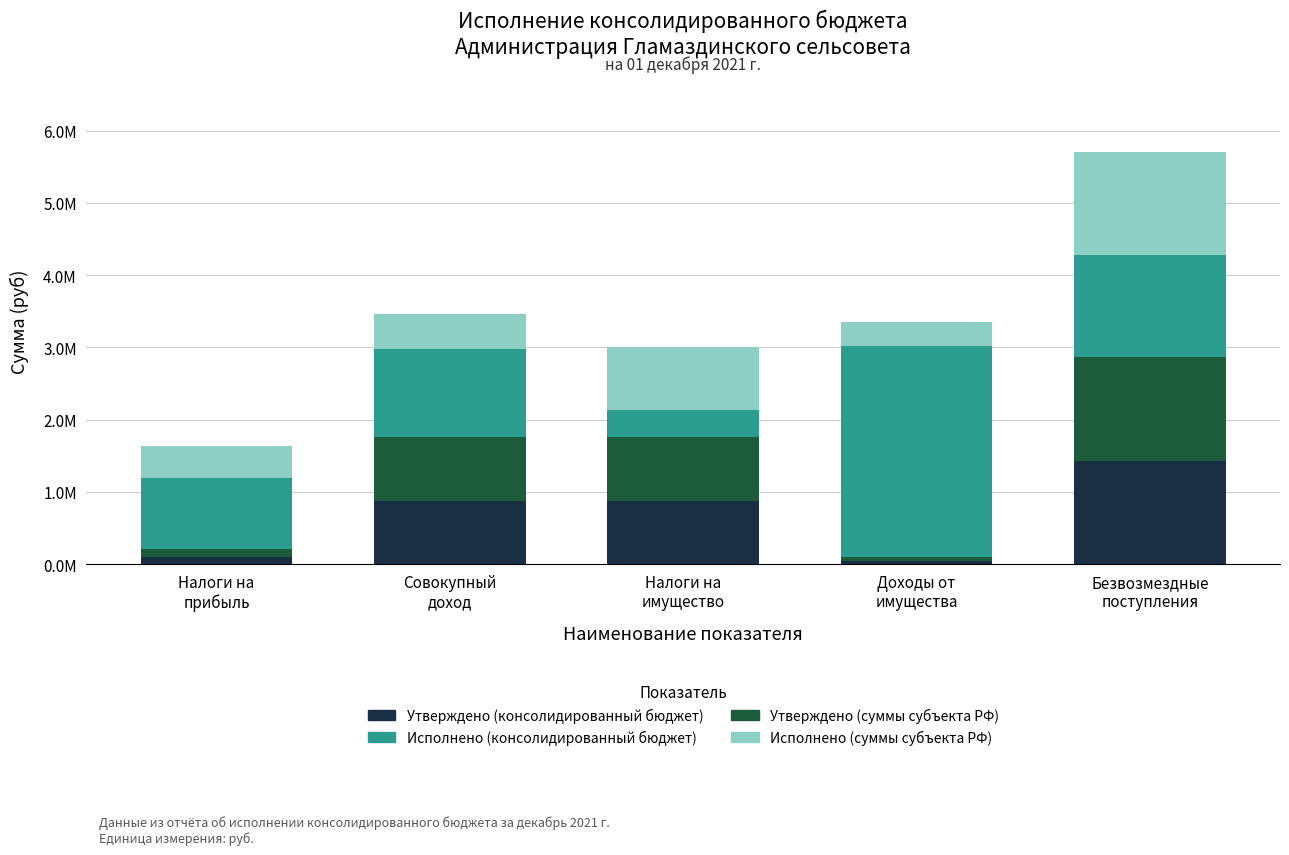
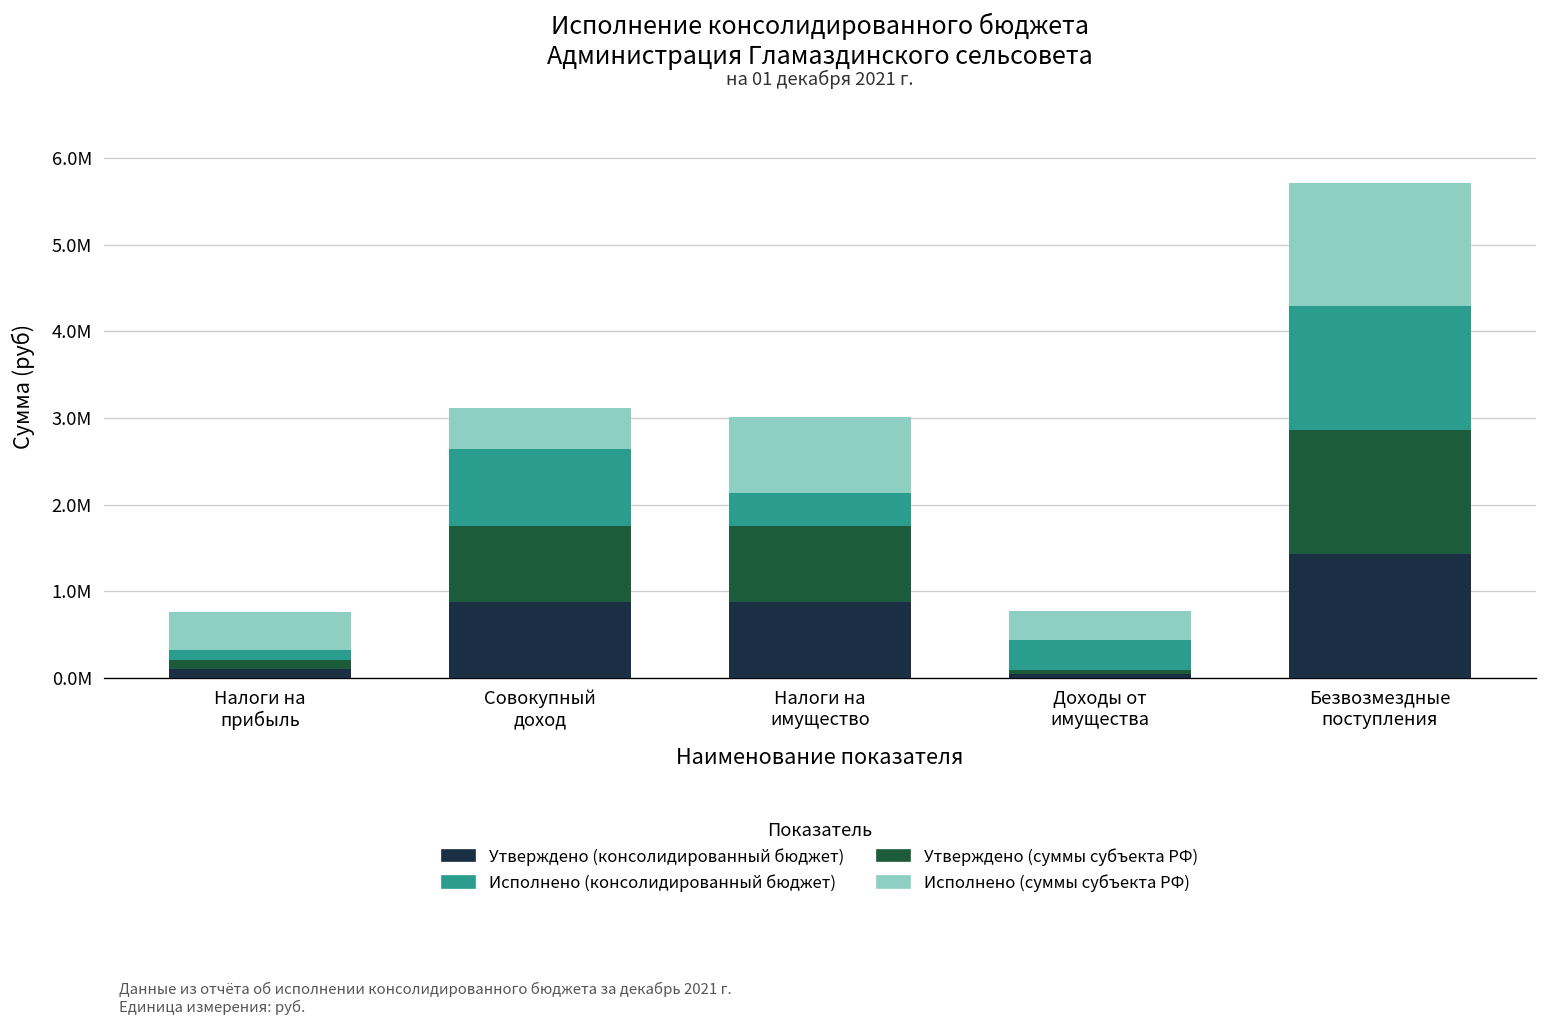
Исполнено (консолидированный бюджет), Налоги на прибыль: 1000000 -> 100000
Исполнено (консолидированный бюджет), Совокупный доход: 1200000 -> 900000
Исполнено (консолидированный бюджет), Доходы от имущества: 2900000 -> 300000
